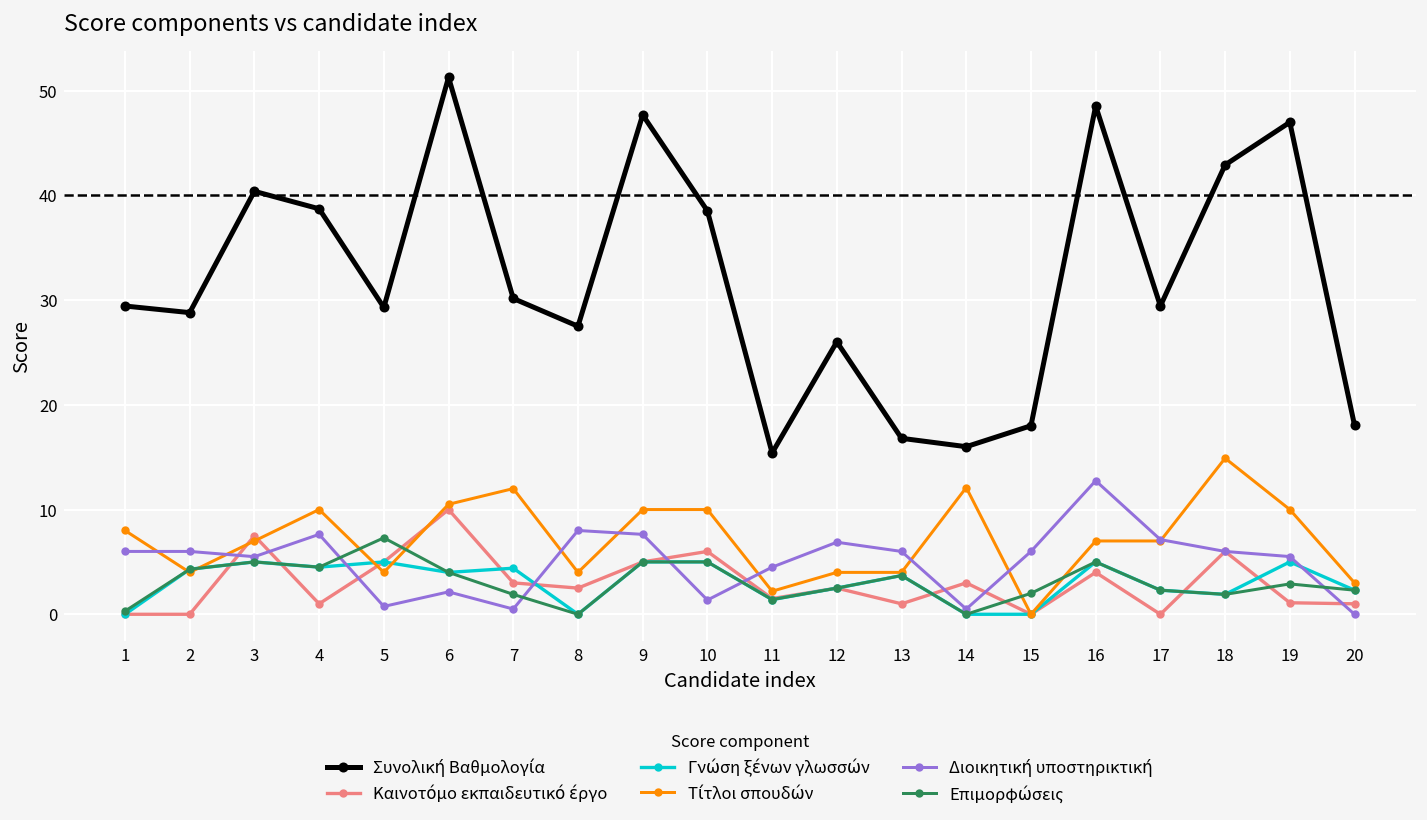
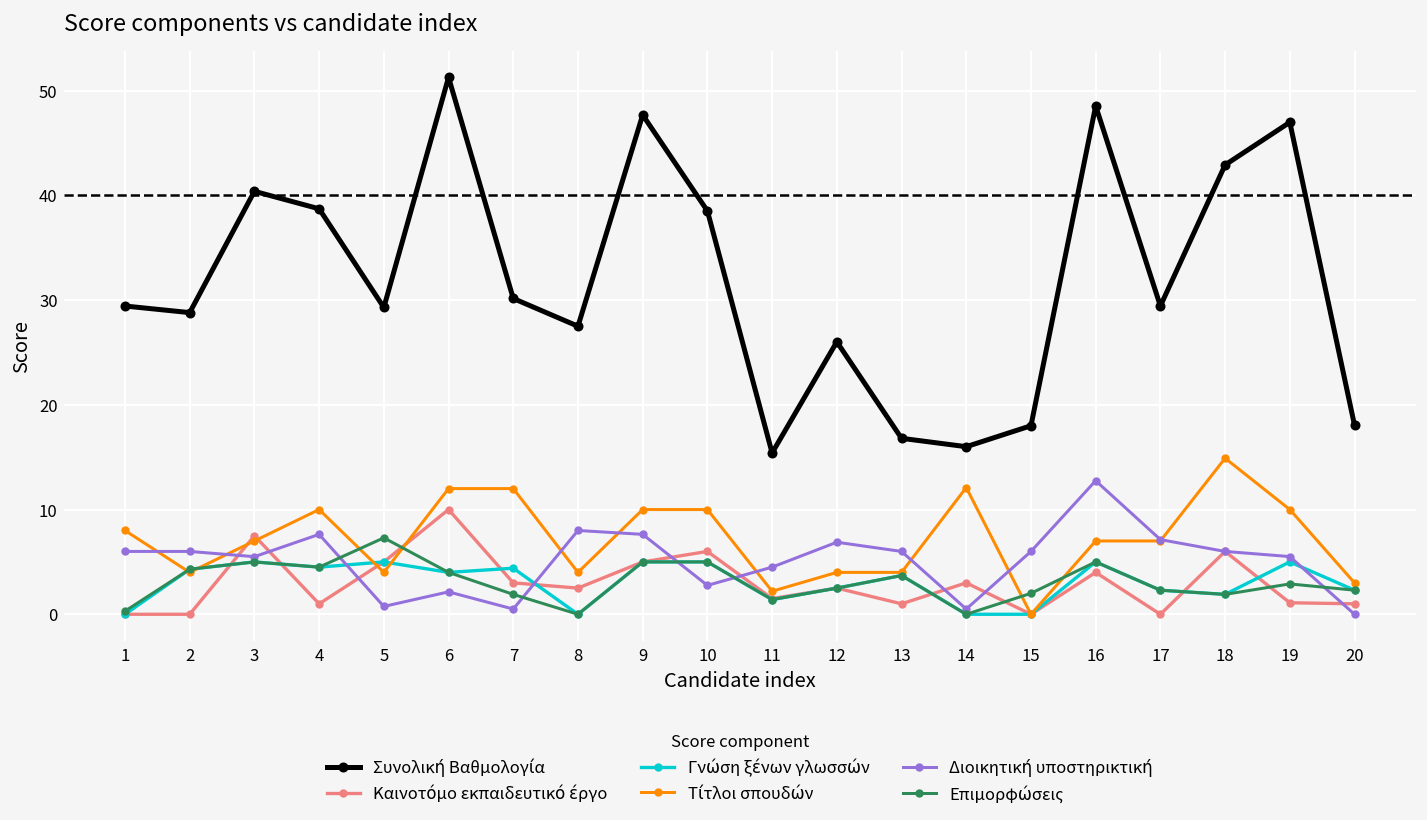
Τίτλοι σπουδών, 6: 11 -> 12
Διοικητική υποστηρικτική, 10: 1 -> 3
